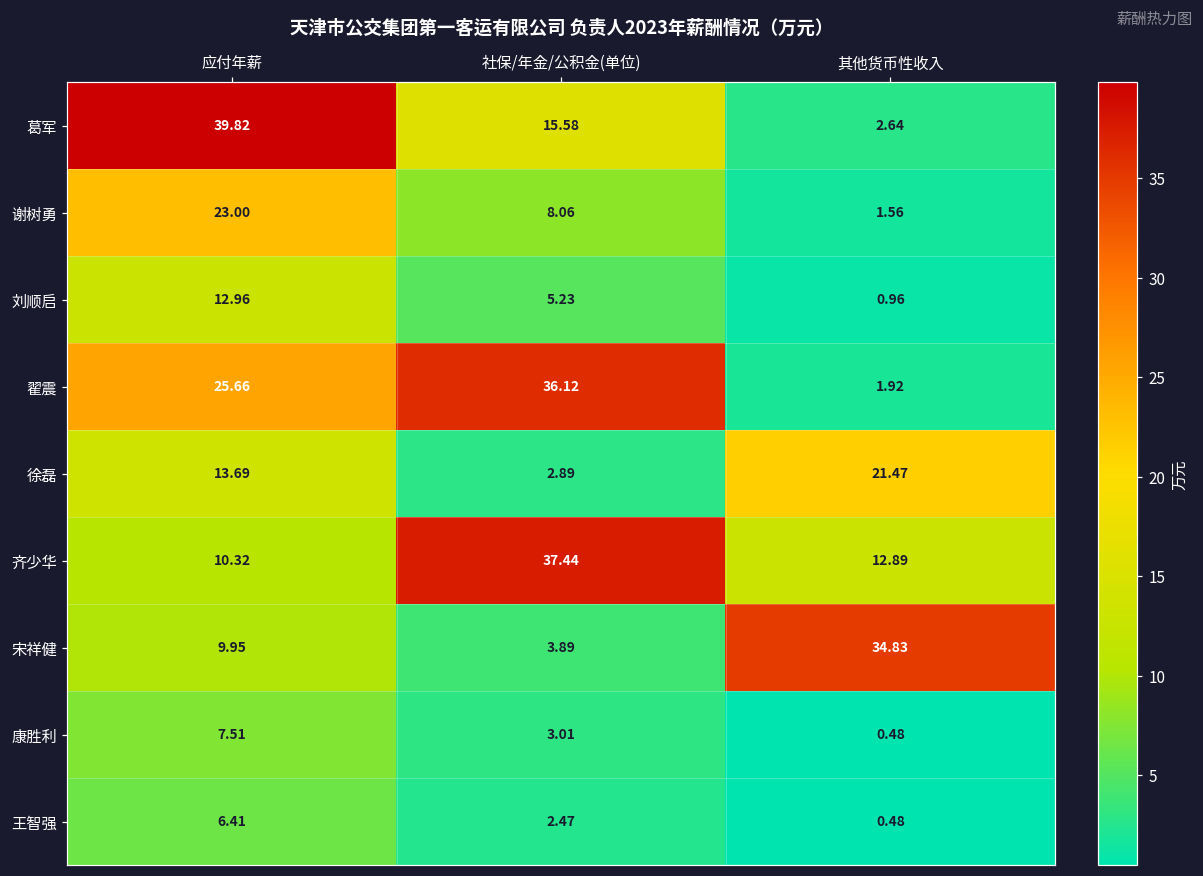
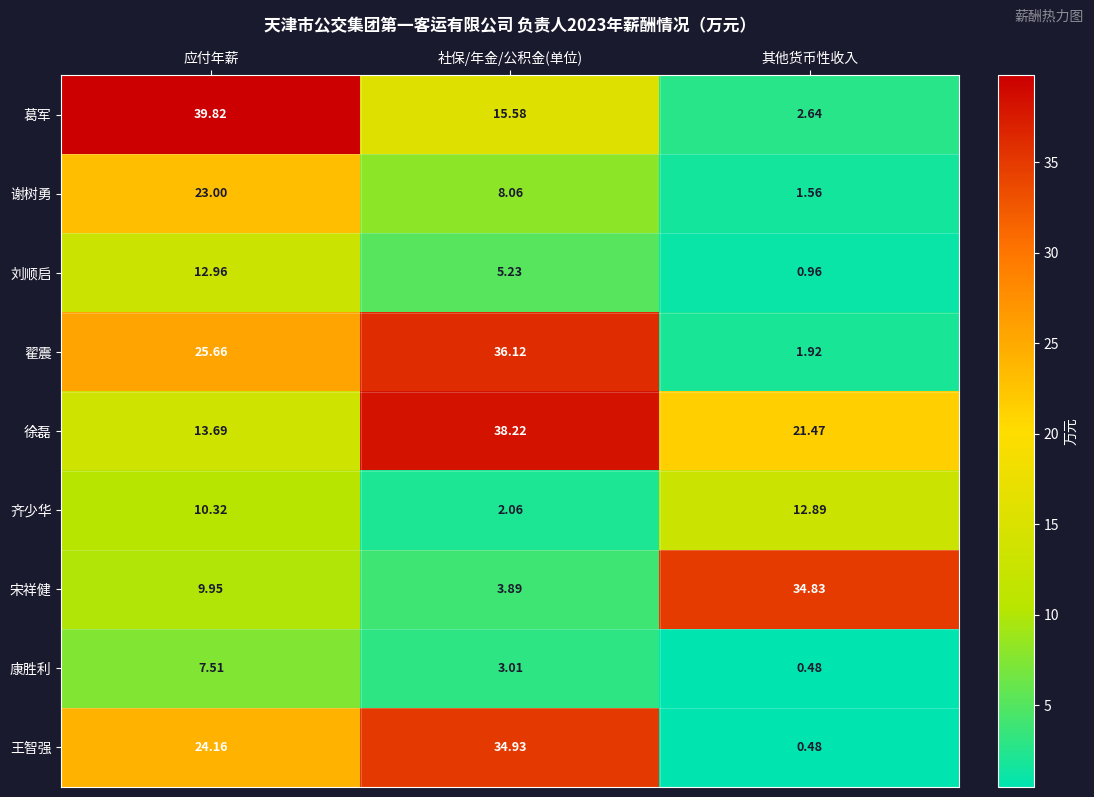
徐磊, 社保/年金/公积金(单位): 2.89 -> 38.22
齐少华, 社保/年金/公积金(单位): 37.44 -> 2.06
王智强, 应付年薪: 6.41 -> 24.16
王智强, 社保/年金/公积金(单位): 2.47 -> 34.93
